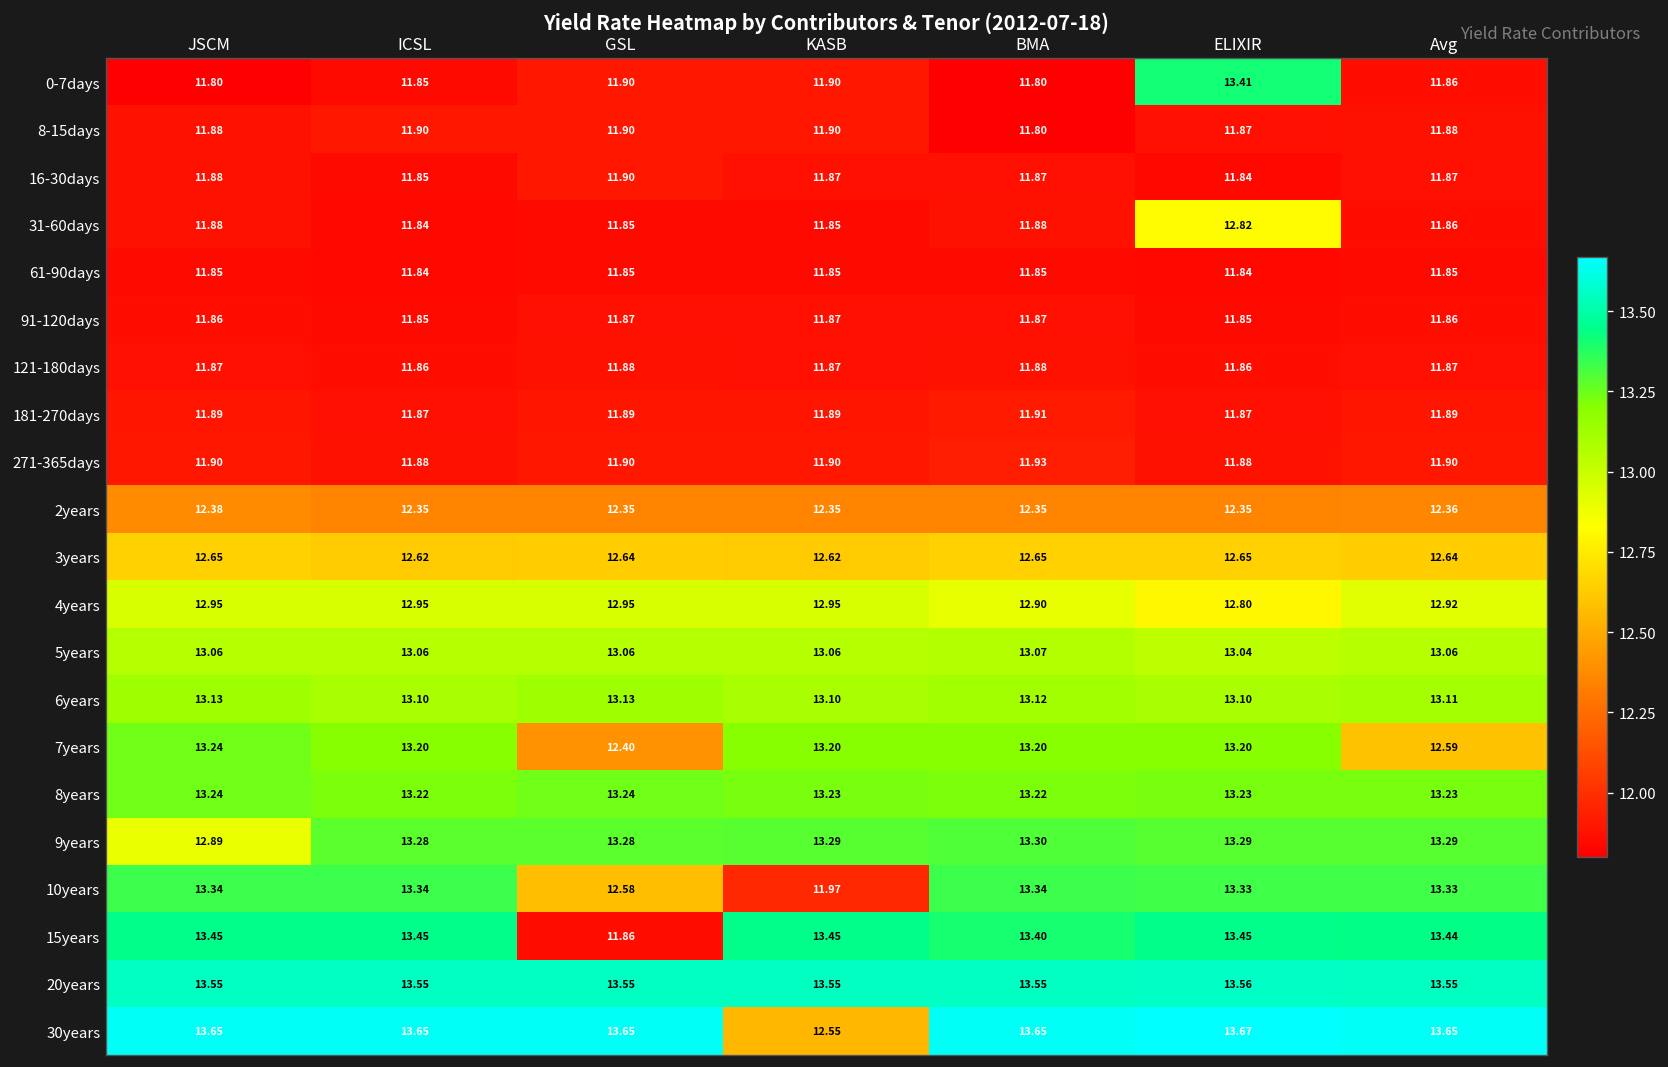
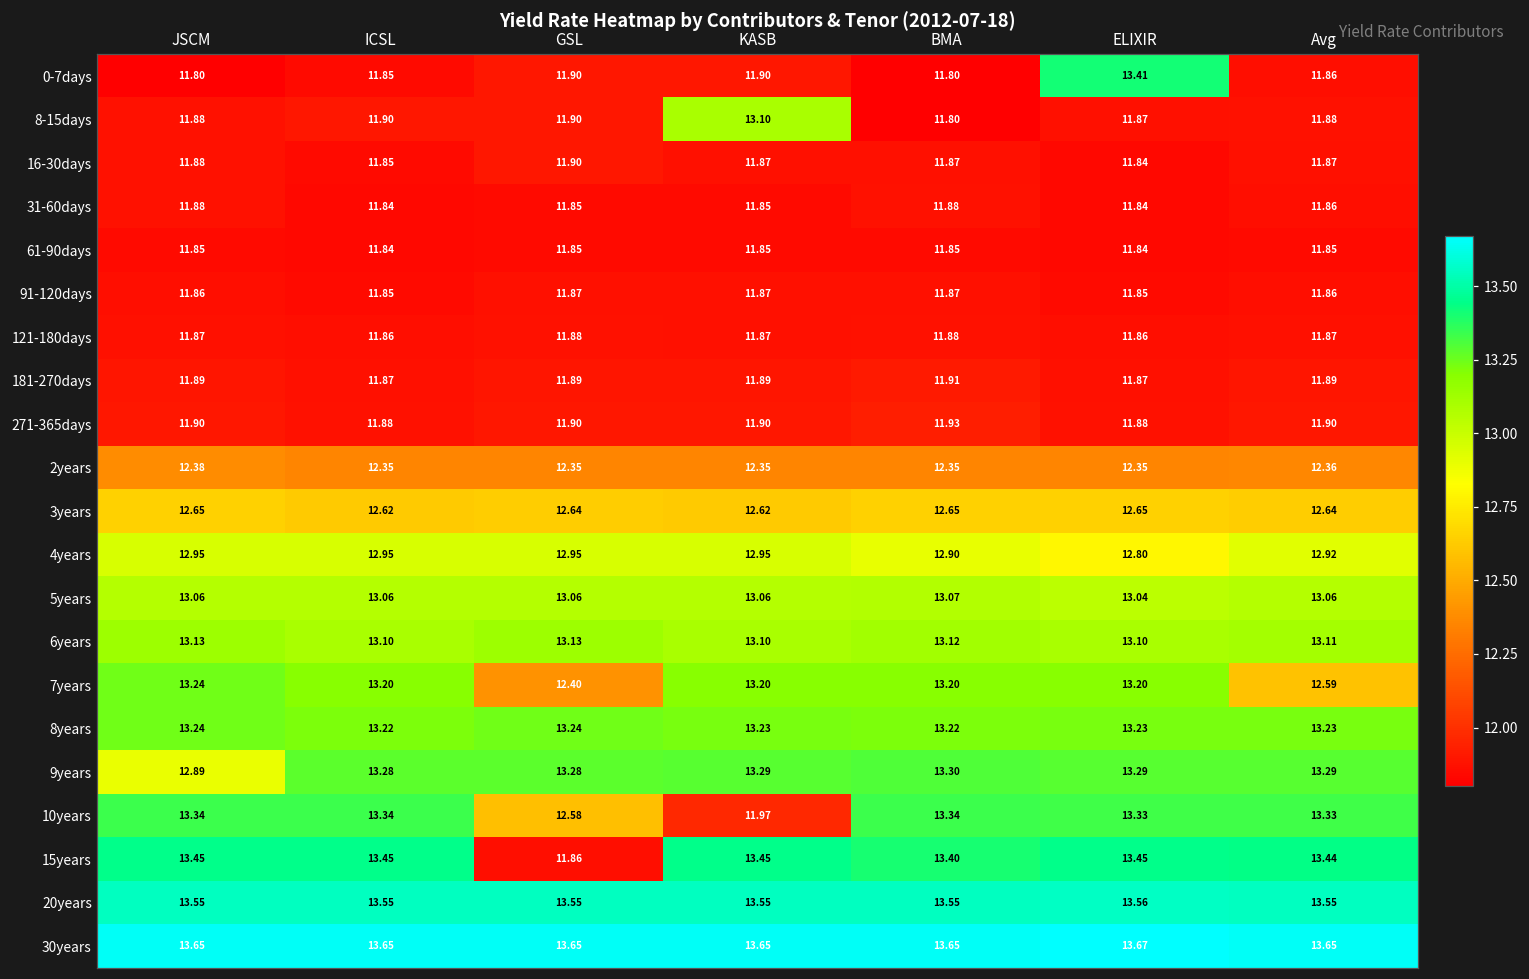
8-15days, KASB: 11.90 -> 13.10
31-60days, ELIXIR: 12.82 -> 11.84
30years, KASB: 12.55 -> 13.65
